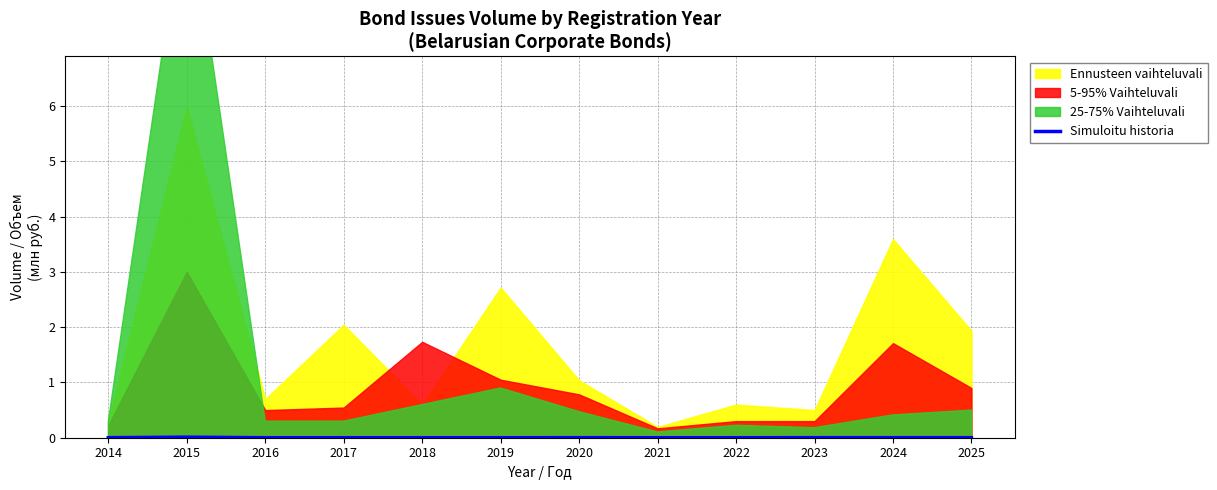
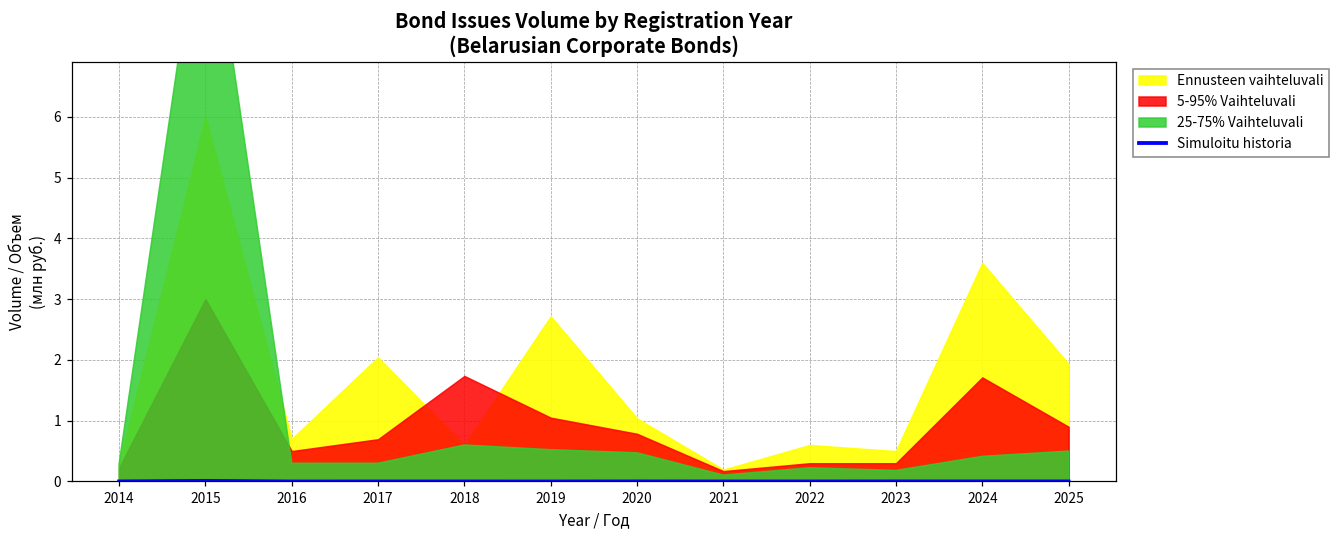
5-95% Vaihteluvali, 2017: 0.5 -> 0.7
25-75% Vaihteluvali, 2019: 0.9 -> 0.5
